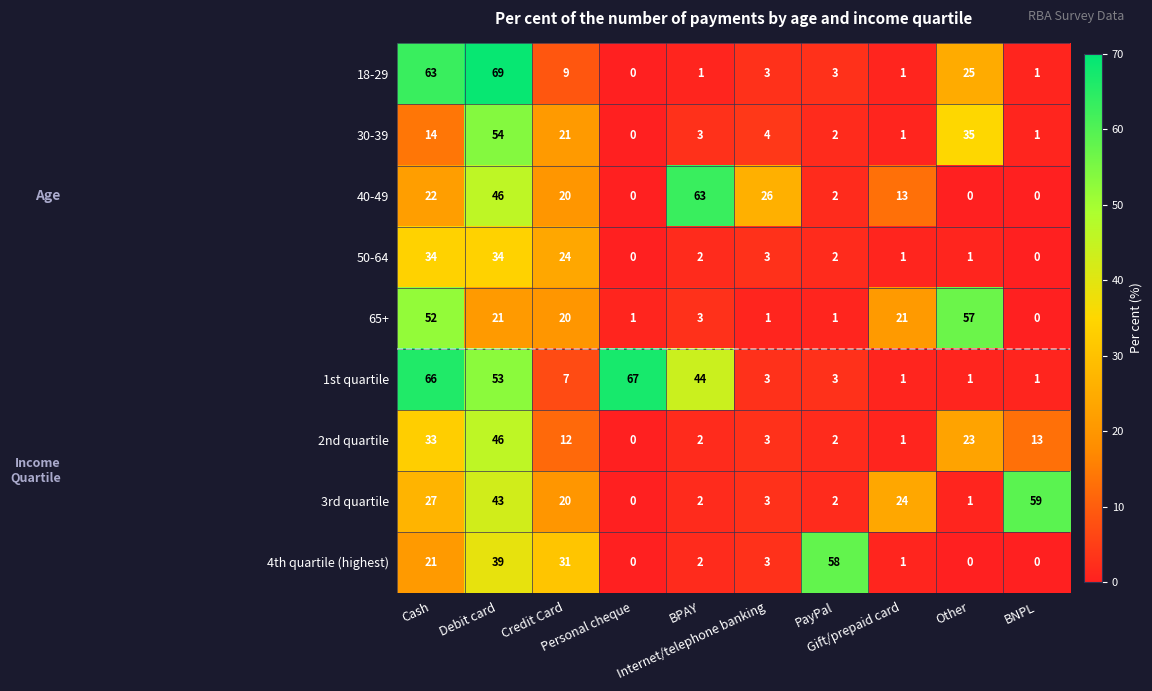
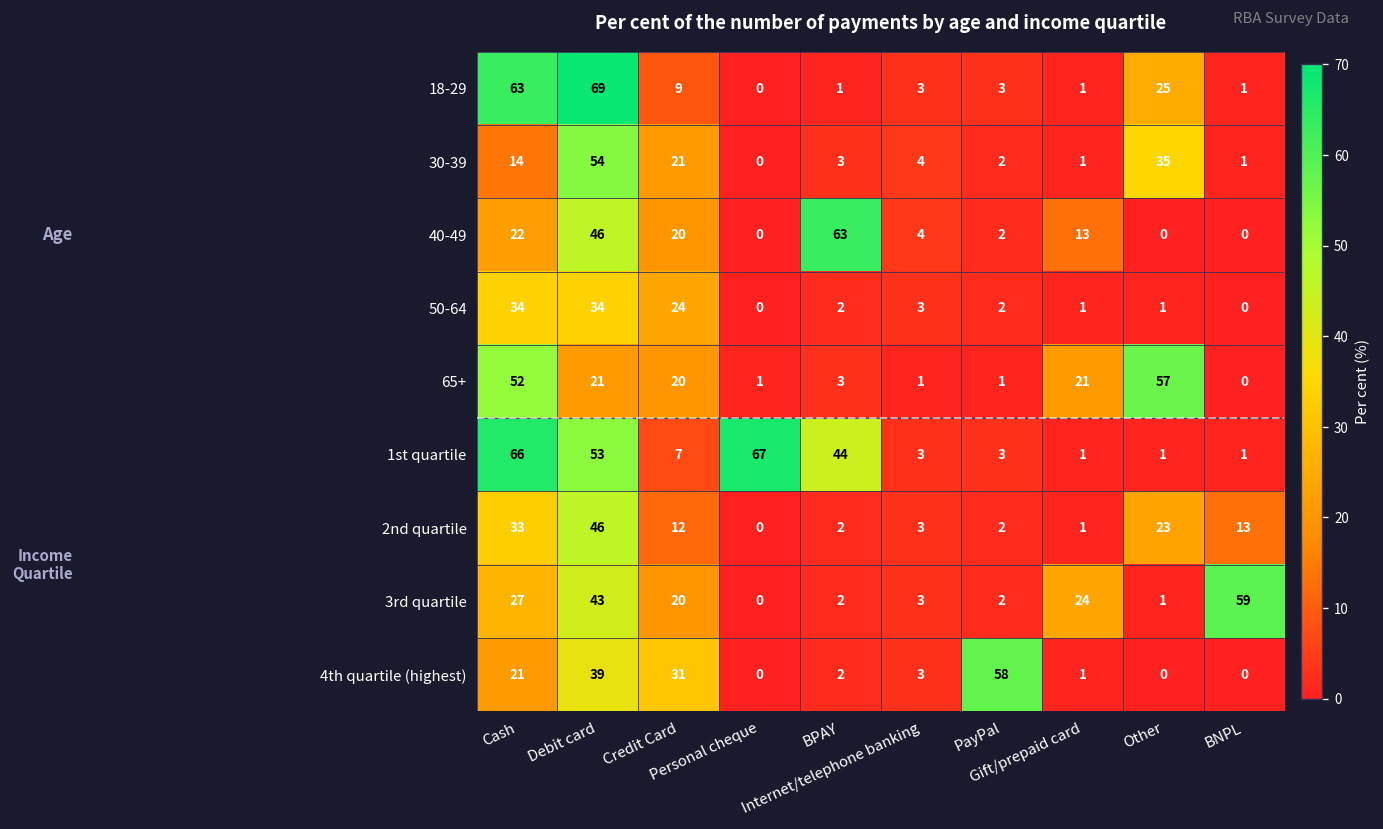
40-49, Internet/telephone banking: 26 -> 4
